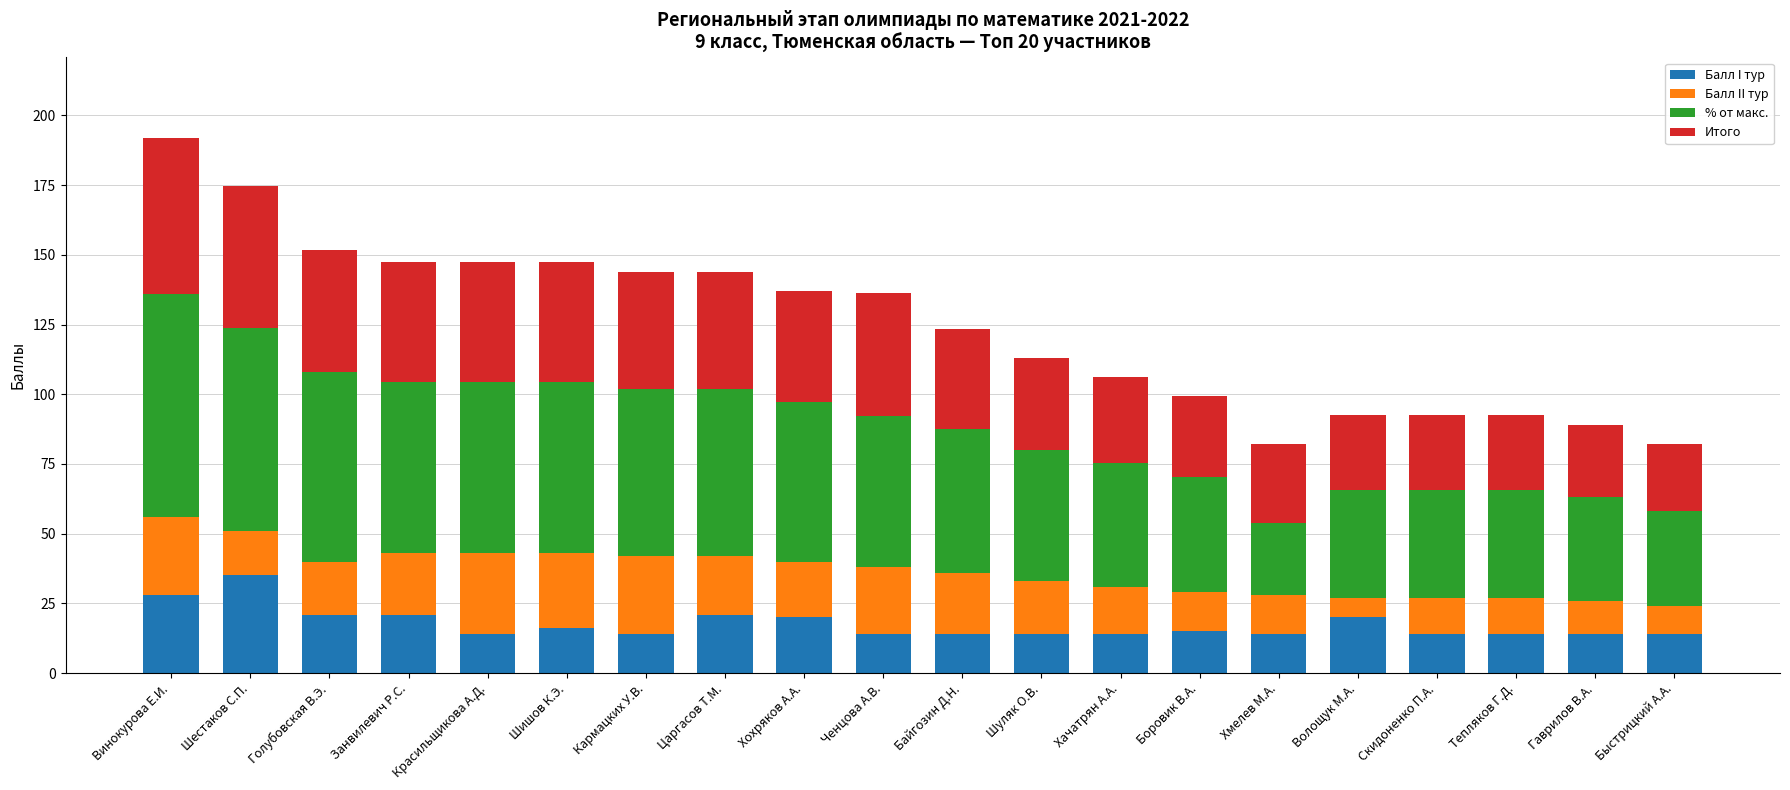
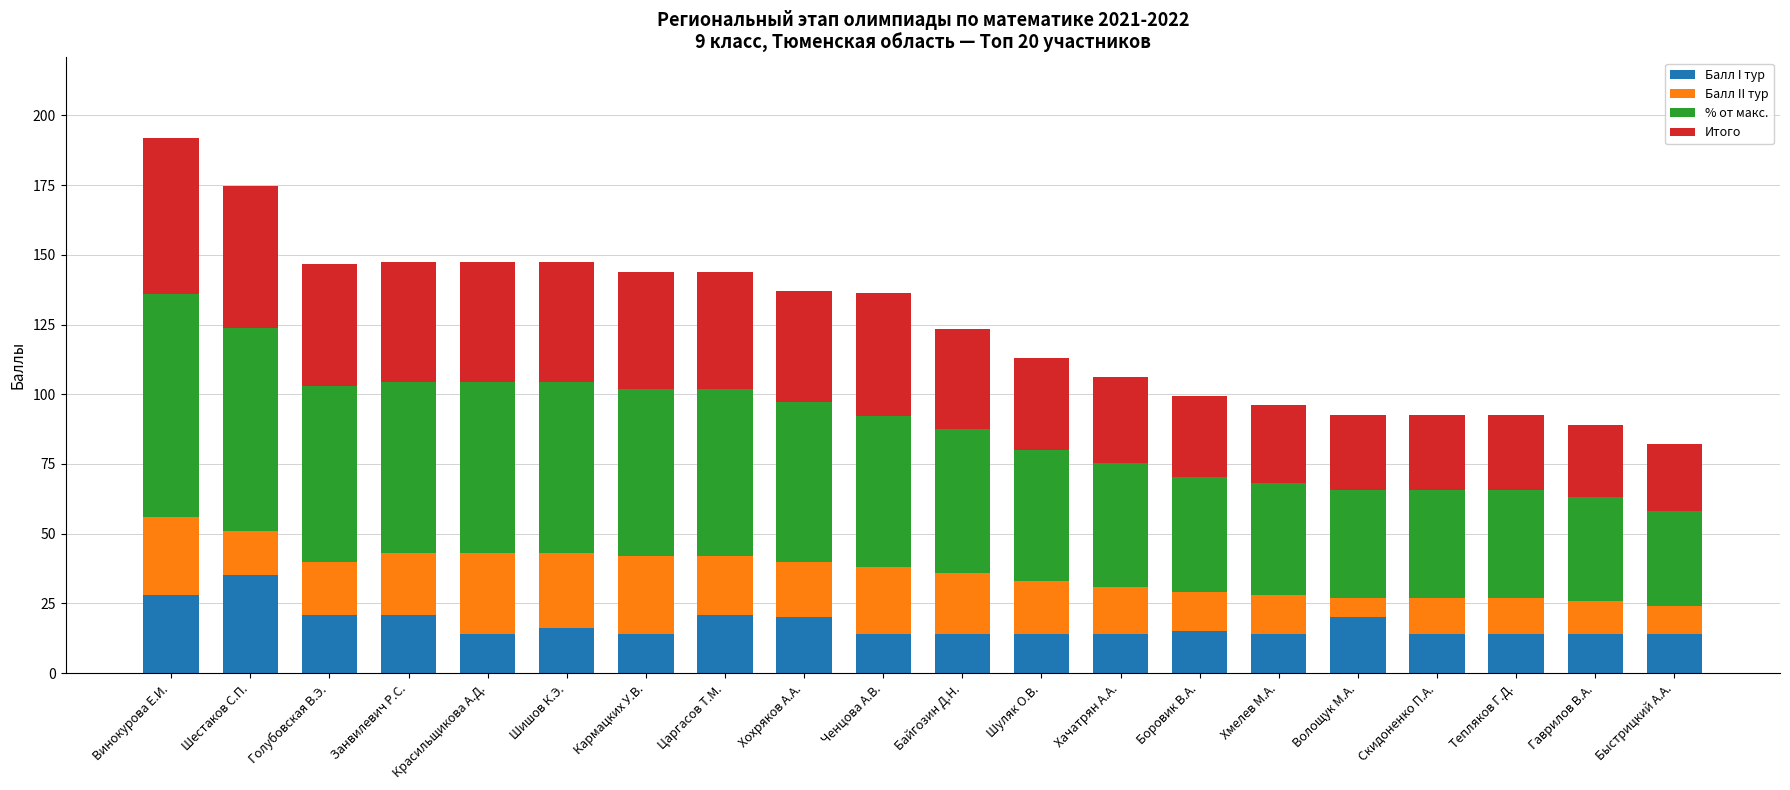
% от макс., Голубовская В.Э.: 68 -> 63
% от макс., Хмелев М.А.: 26 -> 40
